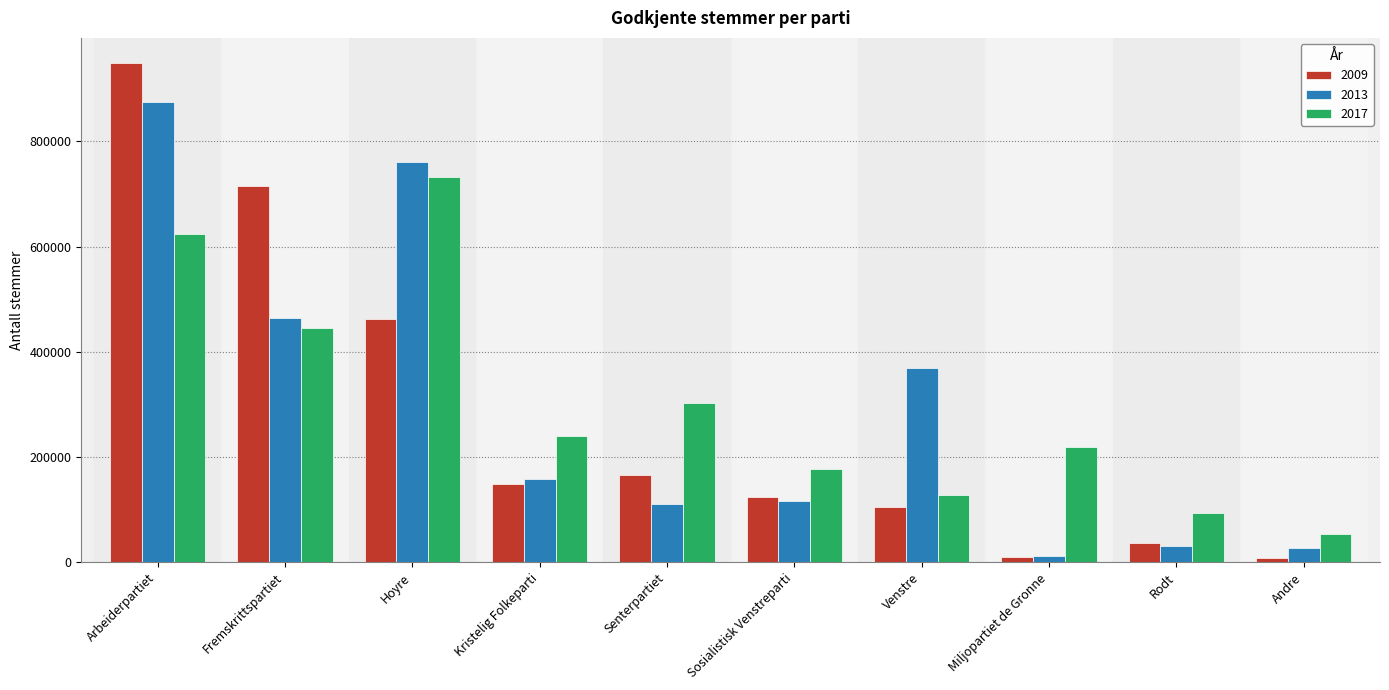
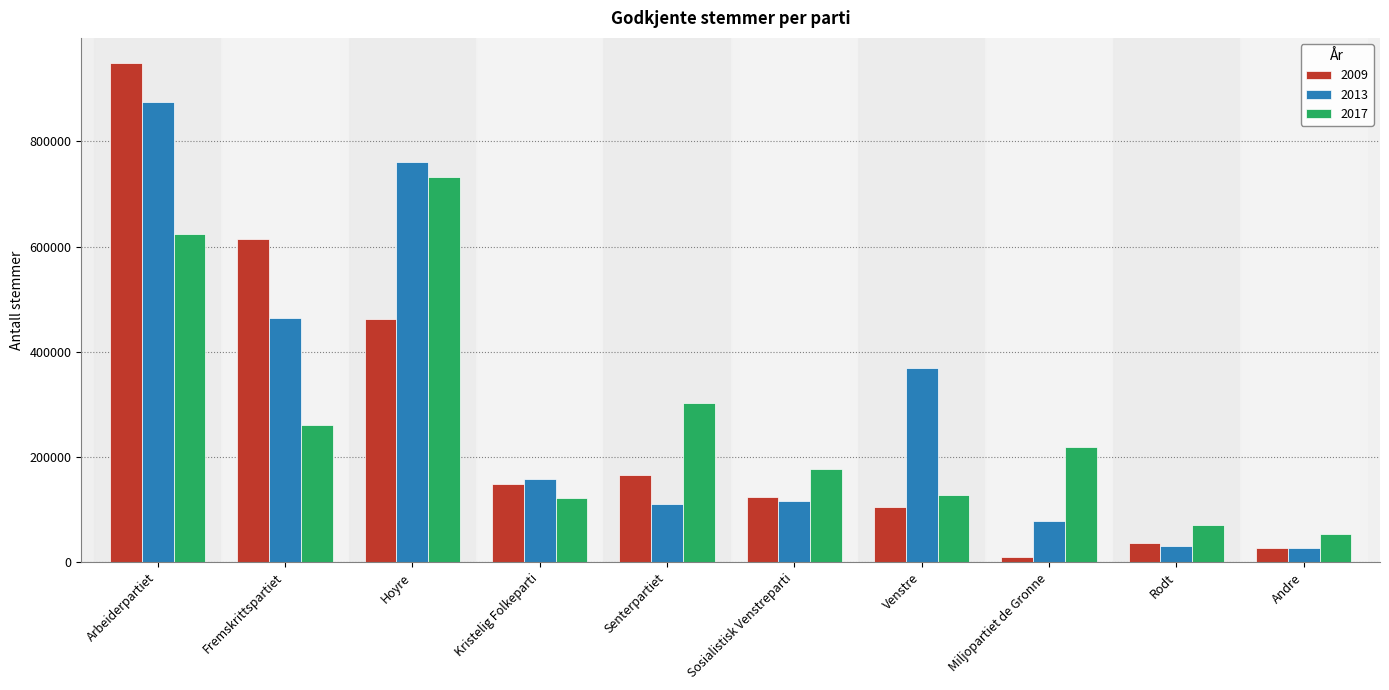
2009, Fremskrittspartiet: 720000 -> 610000
2017, Fremskrittspartiet: 440000 -> 260000
2017, Kristelig Folkeparti: 240000 -> 120000
2013, Miljopartiet de Gronne: 10000 -> 80000
2017, Rodt: 90000 -> 70000
2009, Andre: 10000 -> 30000
